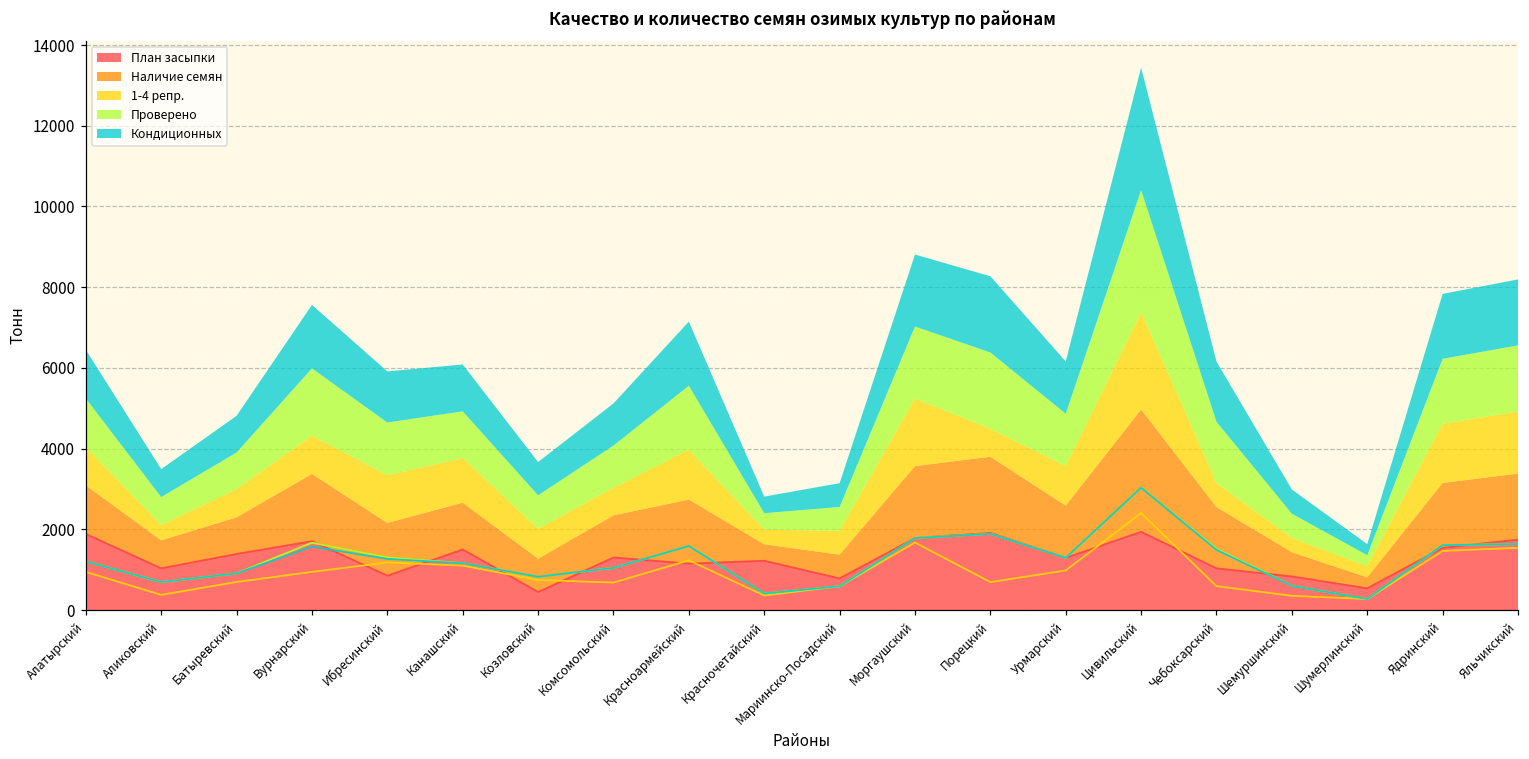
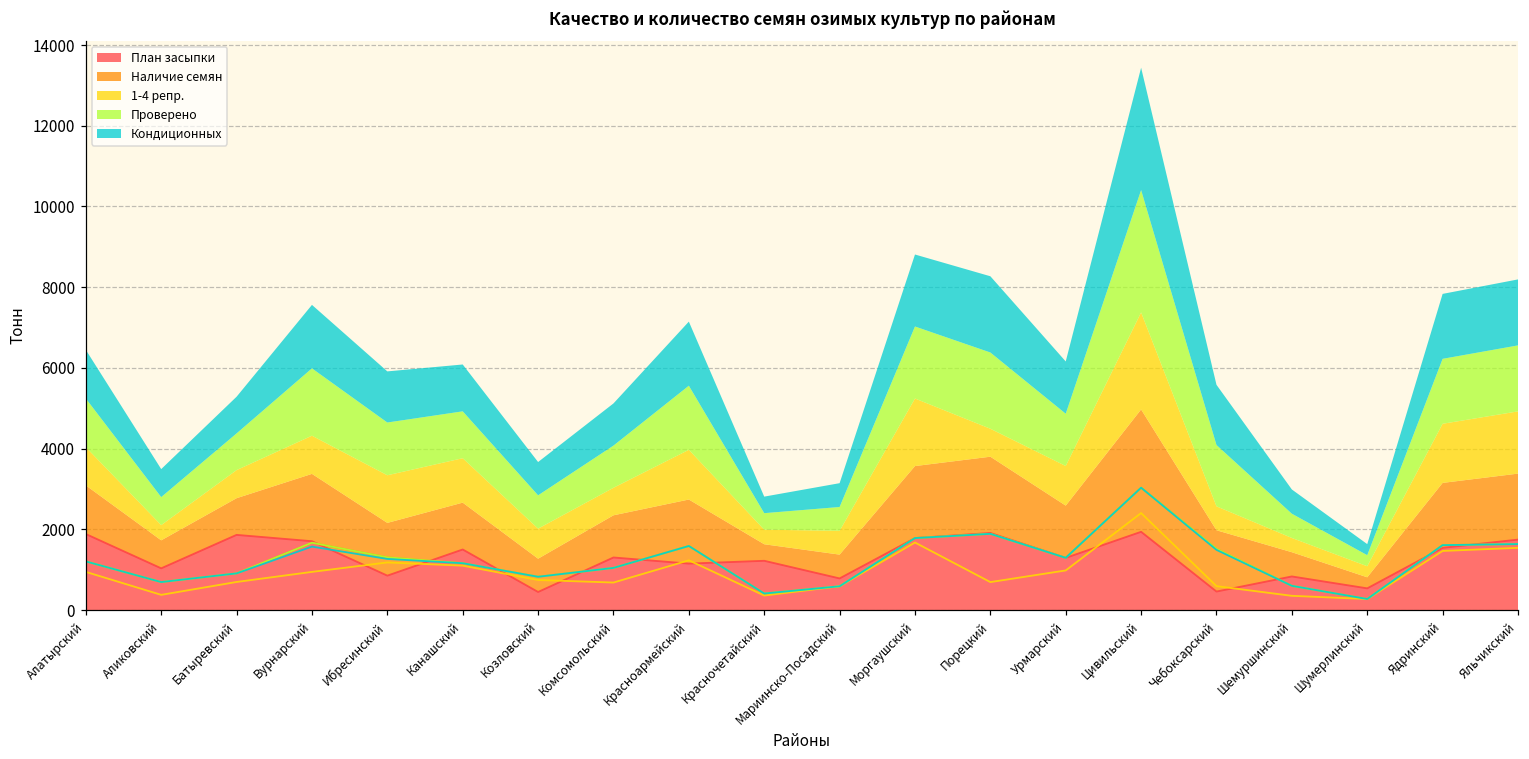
План засыпки, Батыревский: 1400 -> 1900
План засыпки, Чебоксарский: 1000 -> 500
